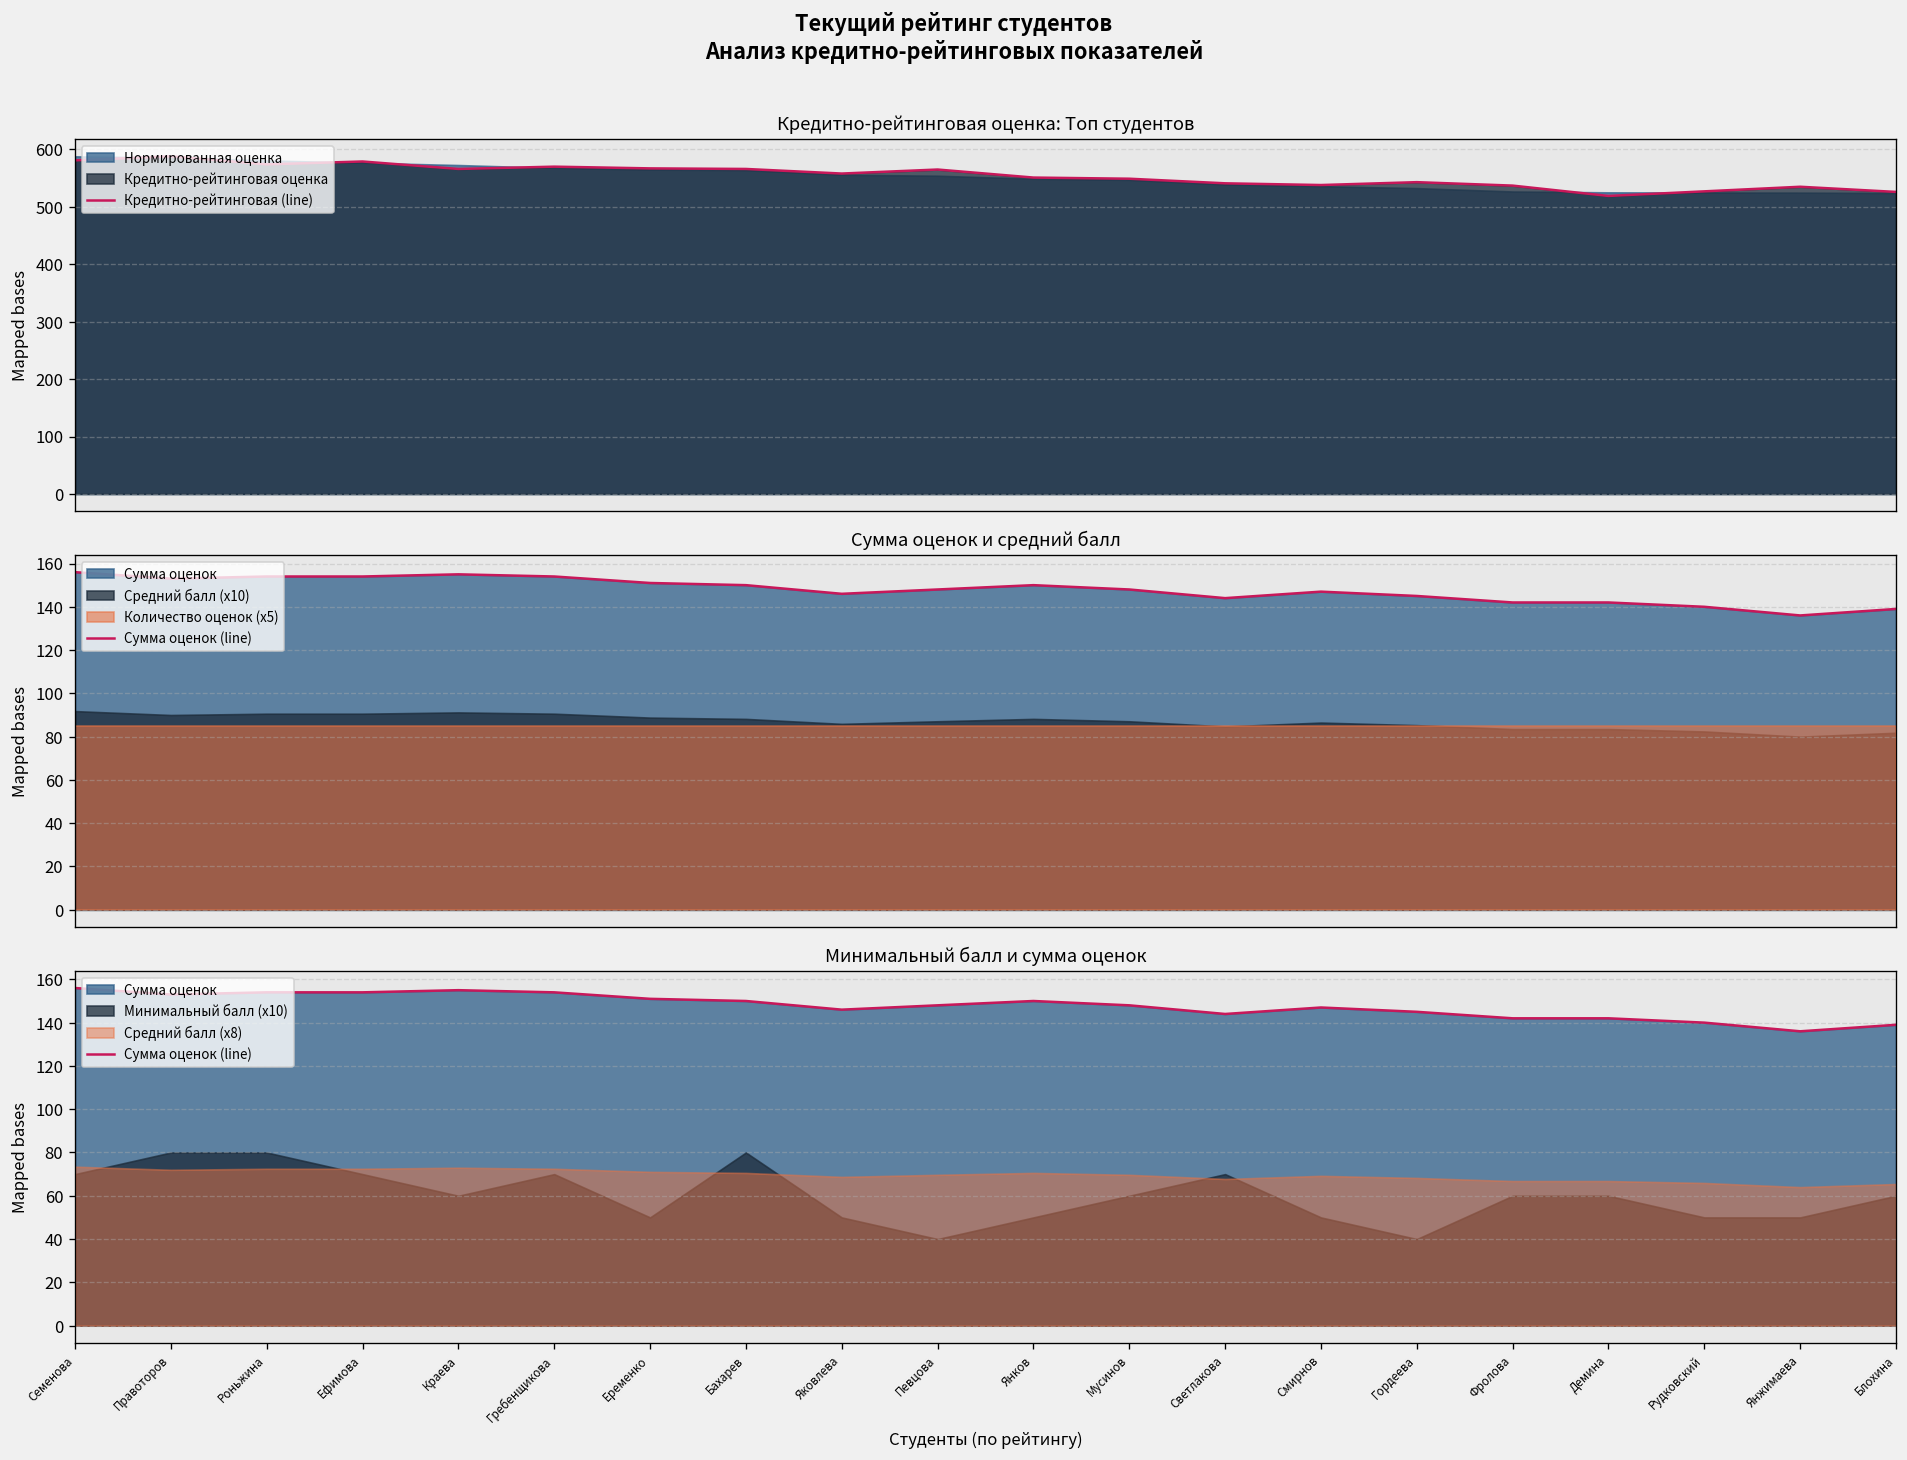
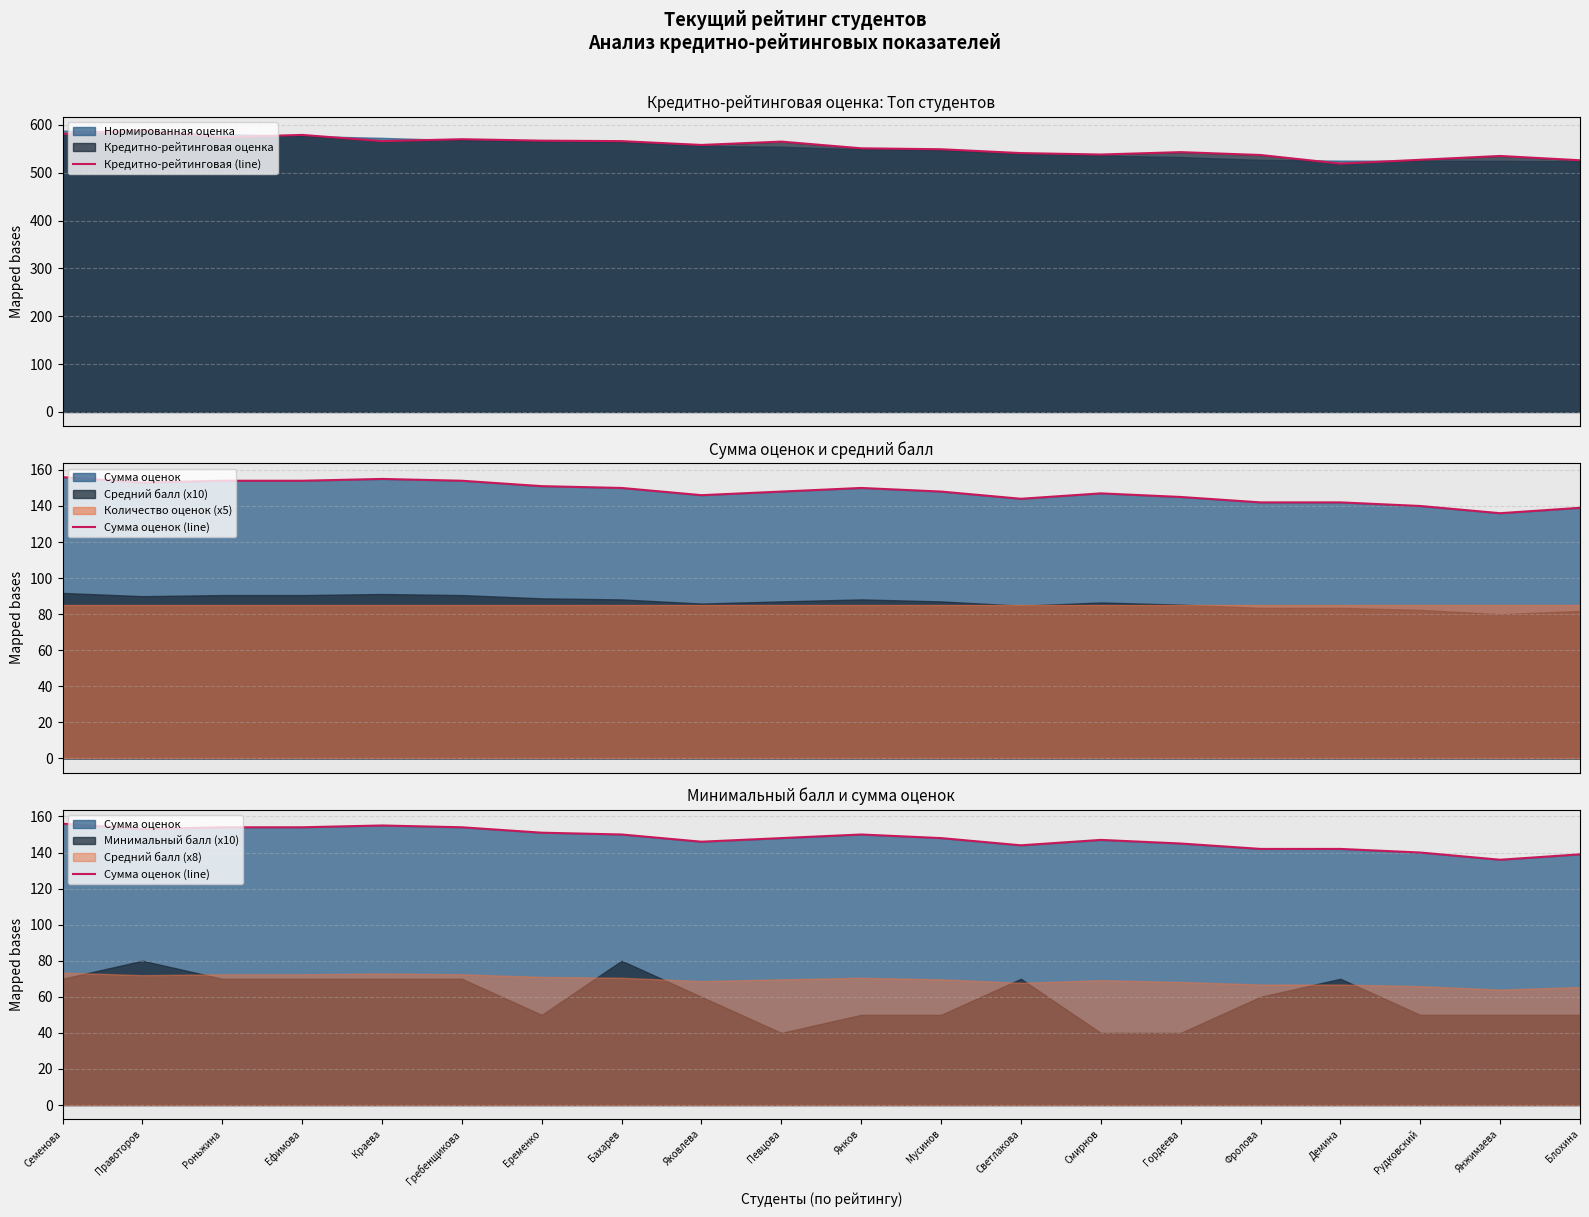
Минимальный балл и сумма оценок, Минимальный балл (x10), Роньжина: 80 -> 70
Минимальный балл и сумма оценок, Минимальный балл (x10), Краева: 60 -> 70
Минимальный балл и сумма оценок, Минимальный балл (x10), Яковлева: 50 -> 60
Минимальный балл и сумма оценок, Минимальный балл (x10), Мусинов: 60 -> 50
Минимальный балл и сумма оценок, Минимальный балл (x10), Смирнов: 50 -> 40
Минимальный балл и сумма оценок, Минимальный балл (x10), Демина: 60 -> 70
Минимальный балл и сумма оценок, Минимальный балл (x10), Блохина: 60 -> 50
